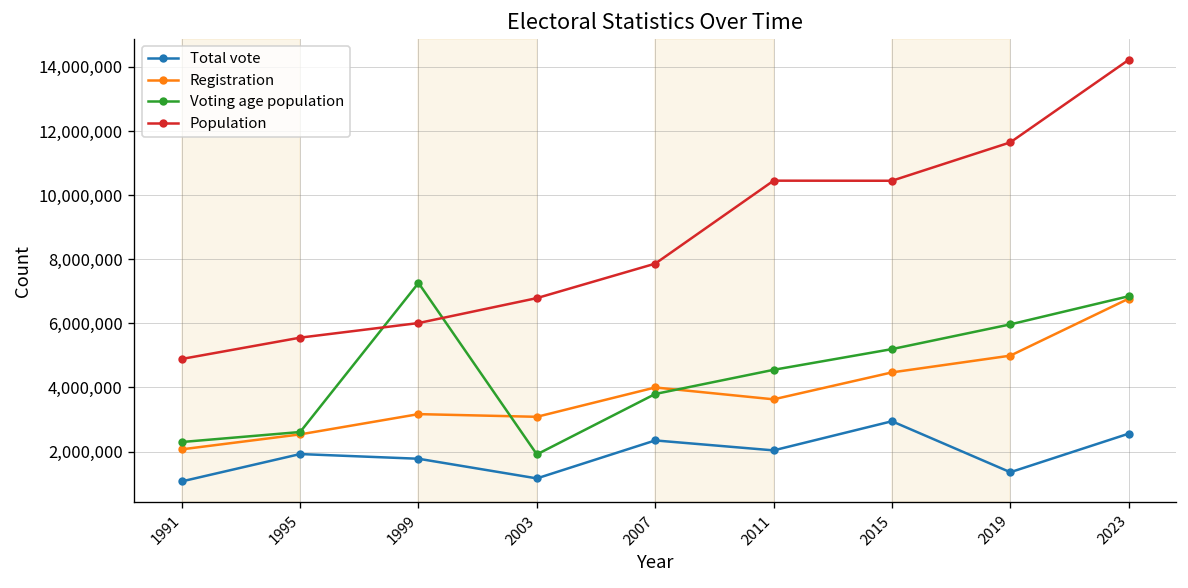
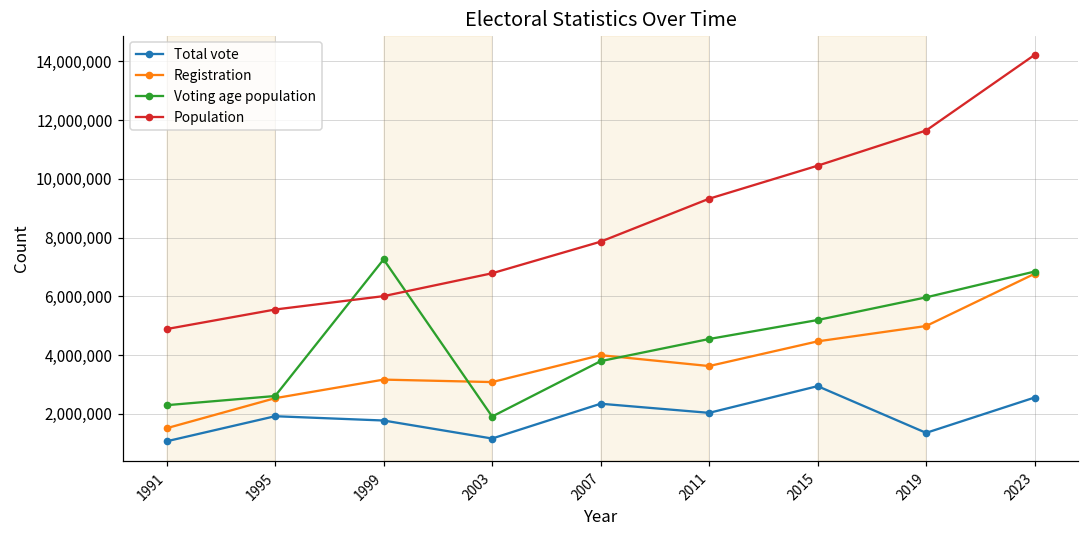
Registration, 1991: 2,100,000 -> 1,500,000
Population, 2011: 10,500,000 -> 9,300,000
